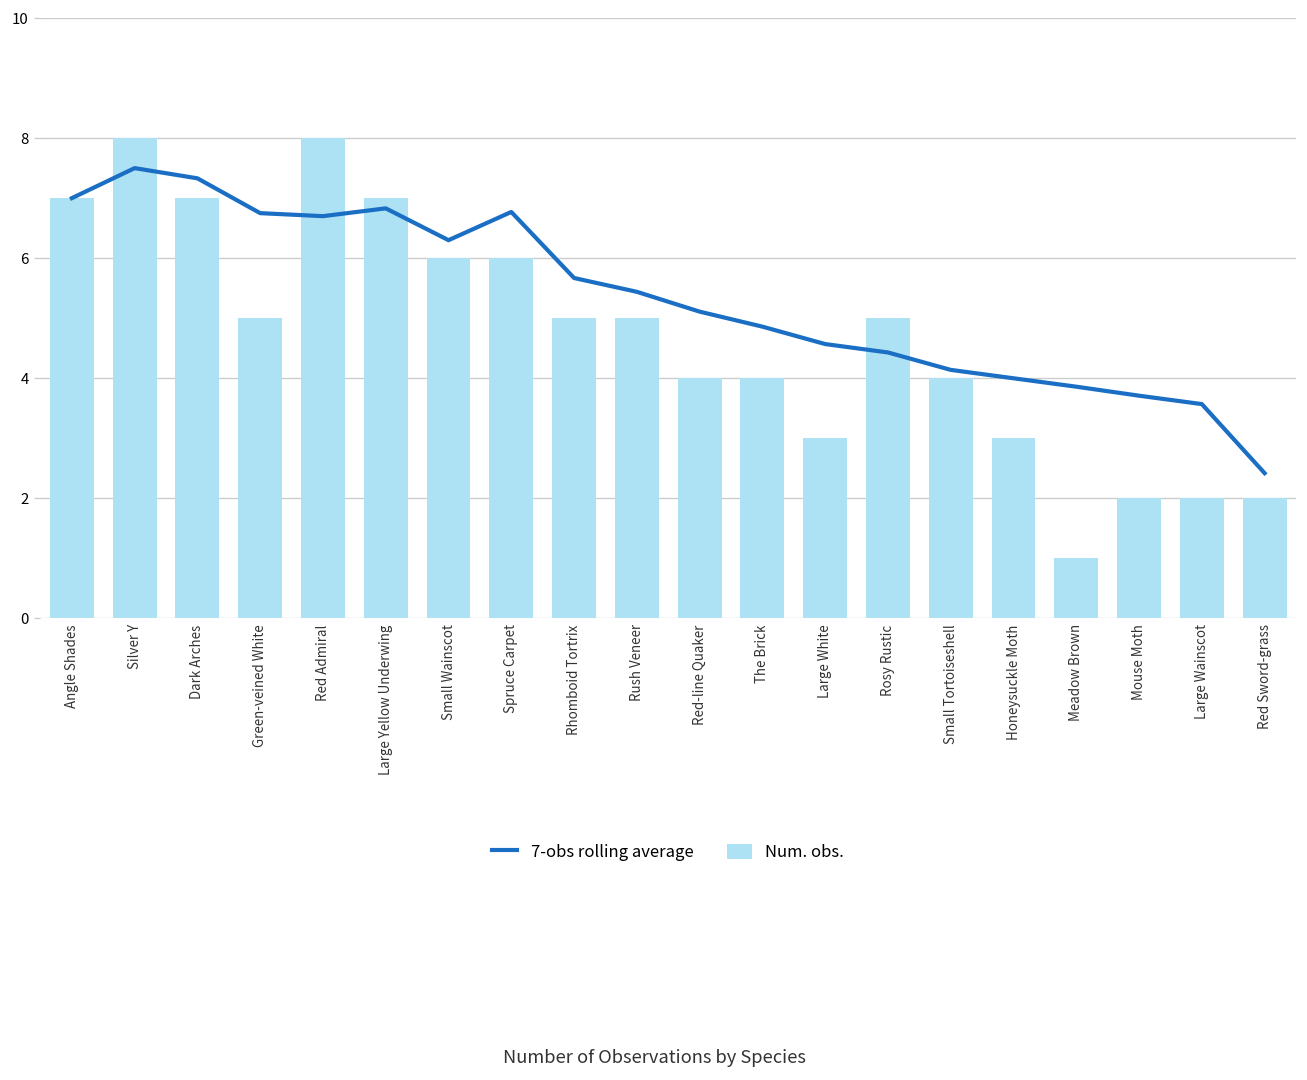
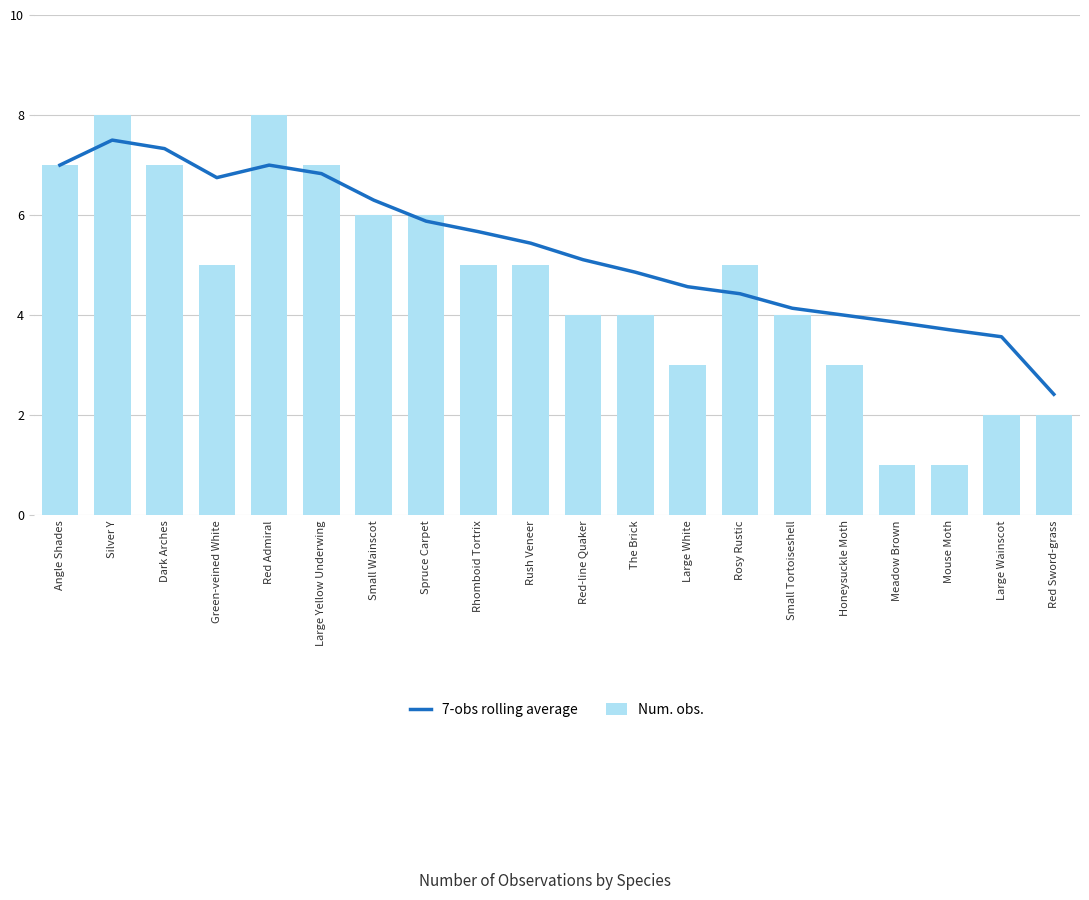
7-obs rolling average, Red Admiral: 6.7 -> 7.0
7-obs rolling average, Spruce Carpet: 6.8 -> 5.9
Num. obs., Mouse Moth: 2 -> 1
